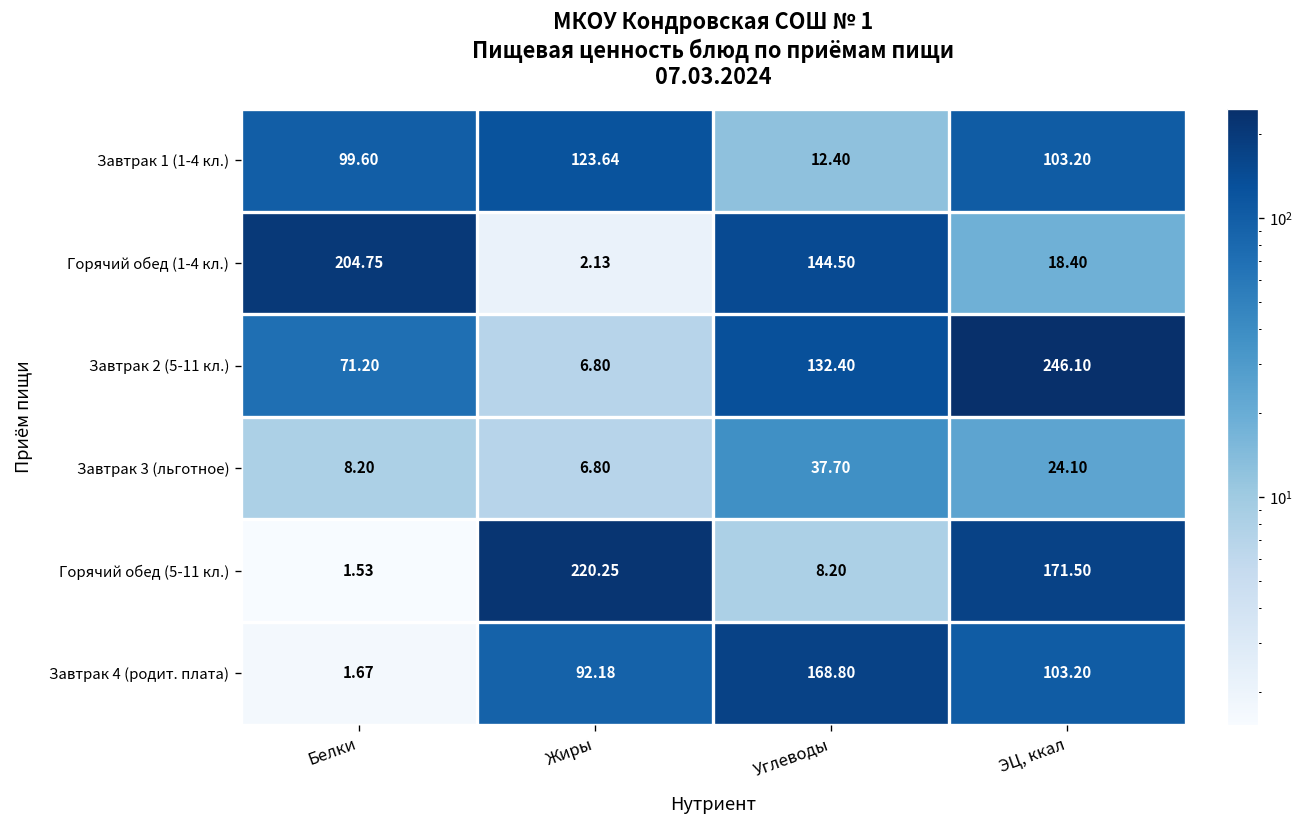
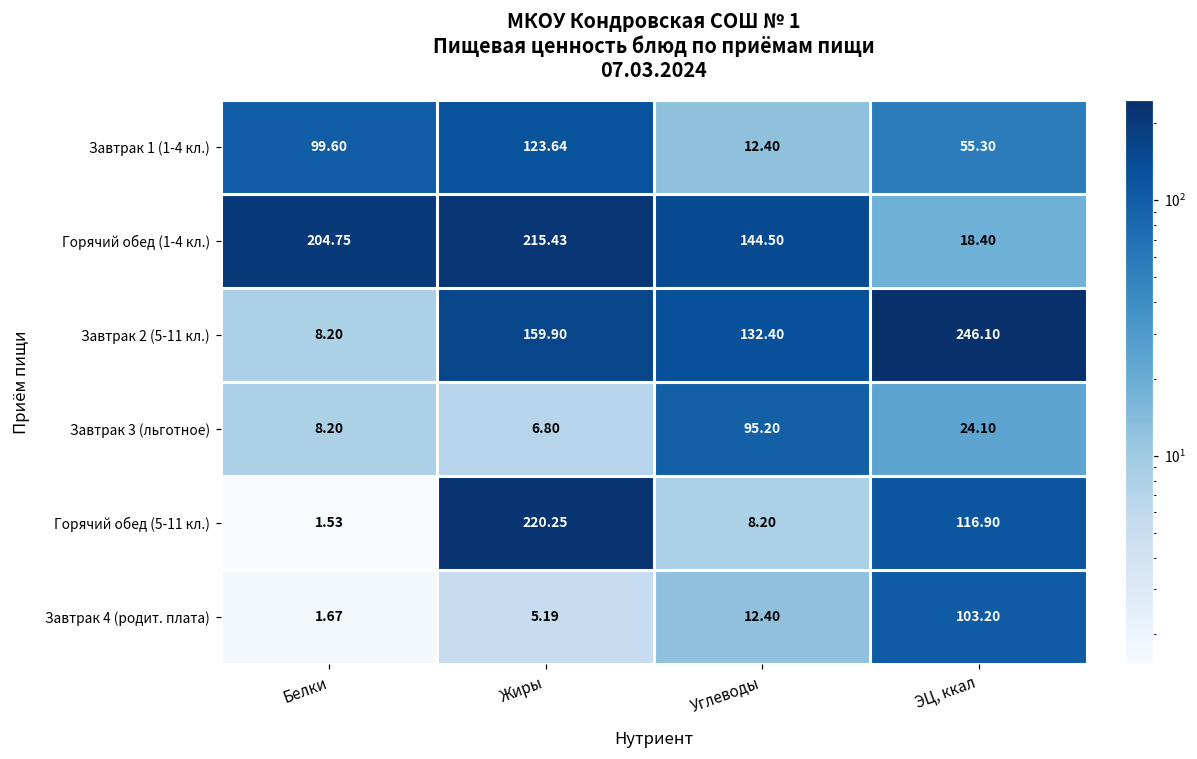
Завтрак 1 (1-4 кл.), ЭЦ, ккал: 103.20 -> 55.30
Горячий обед (1-4 кл.), Жиры: 2.13 -> 215.43
Завтрак 2 (5-11 кл.), Белки: 71.20 -> 8.20
Завтрак 2 (5-11 кл.), Жиры: 6.80 -> 159.90
Завтрак 3 (льготное), Углеводы: 37.70 -> 95.20
Горячий обед (5-11 кл.), ЭЦ, ккал: 171.50 -> 116.90
Завтрак 4 (родит. плата), Жиры: 92.18 -> 5.19
Завтрак 4 (родит. плата), Углеводы: 168.80 -> 12.40
